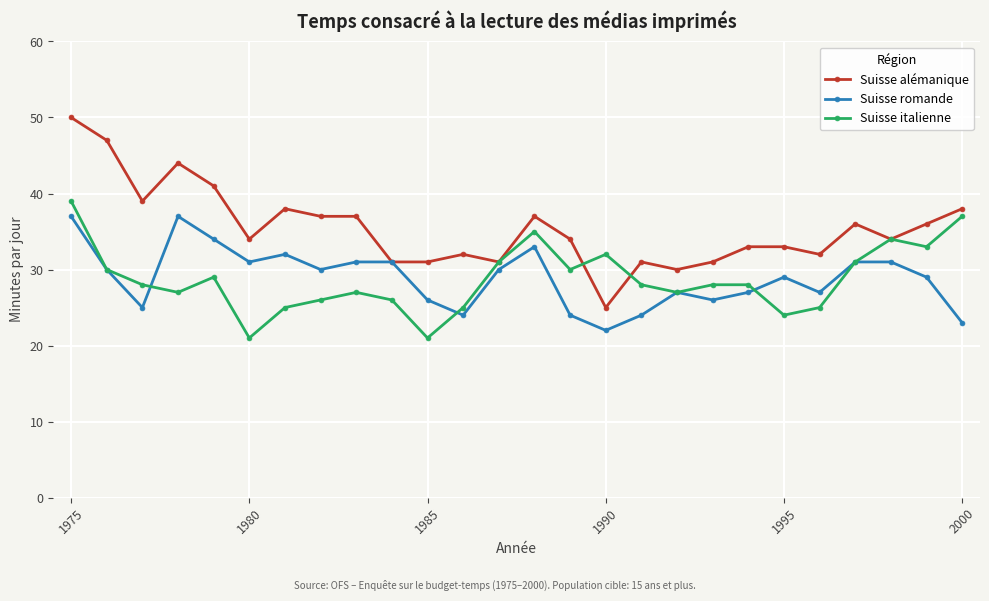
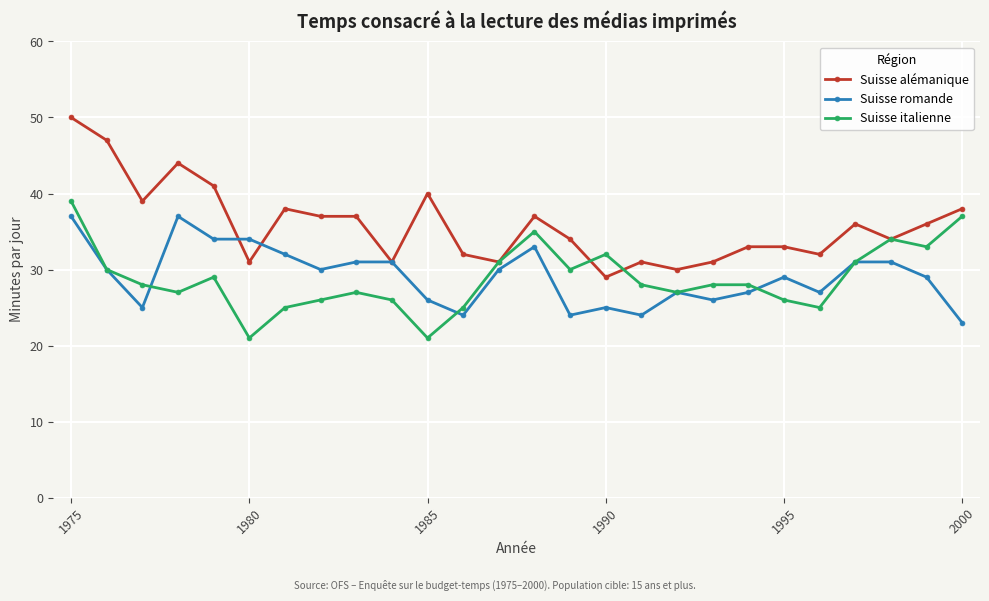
Suisse alémanique, 1980: 34 -> 31
Suisse romande, 1980: 31 -> 34
Suisse alémanique, 1985: 31 -> 40
Suisse alémanique, 1990: 25 -> 29
Suisse romande, 1990: 22 -> 25
Suisse italienne, 1995: 24 -> 26
